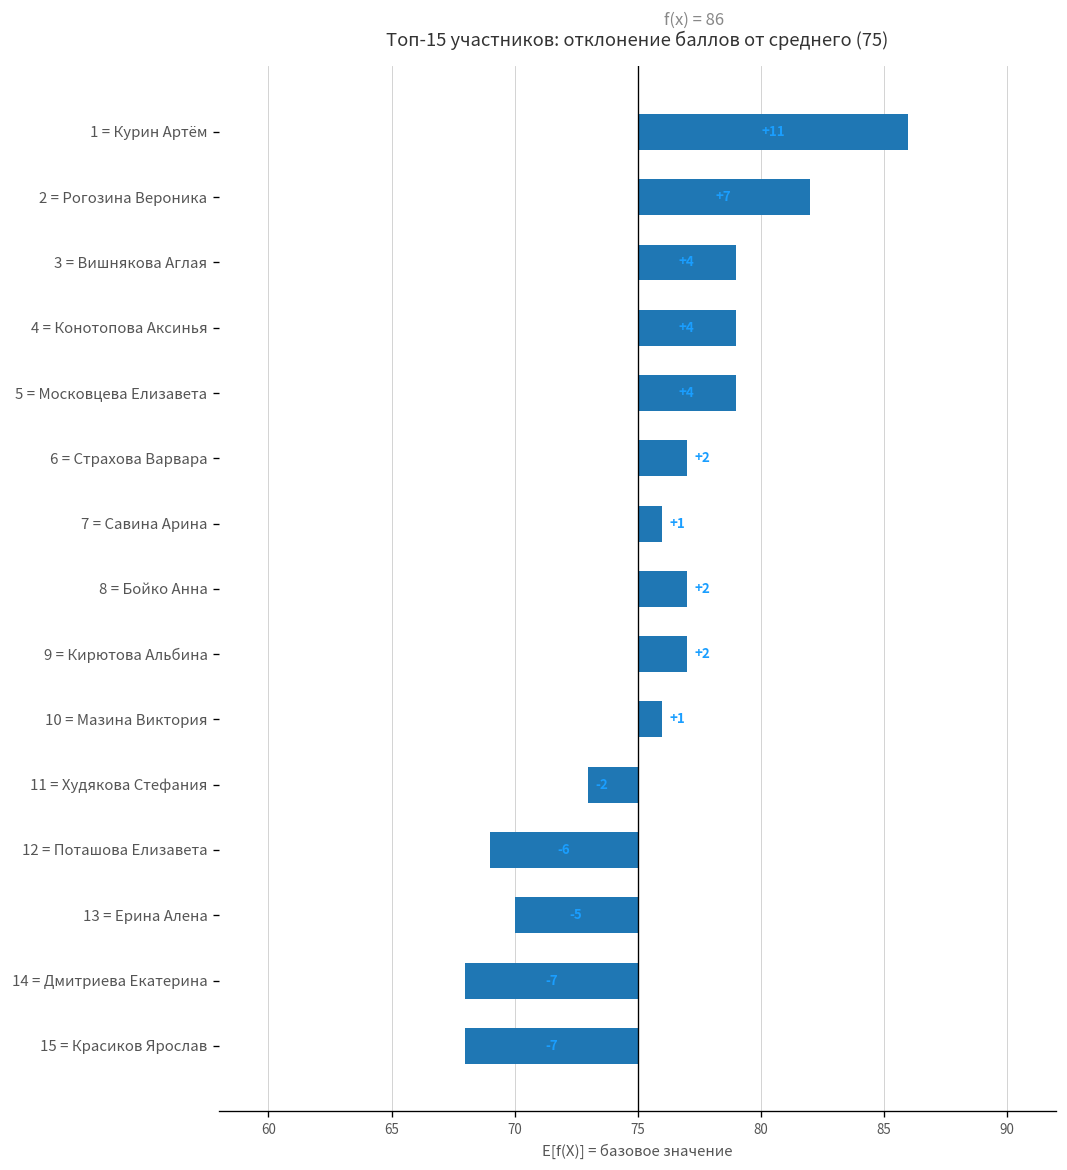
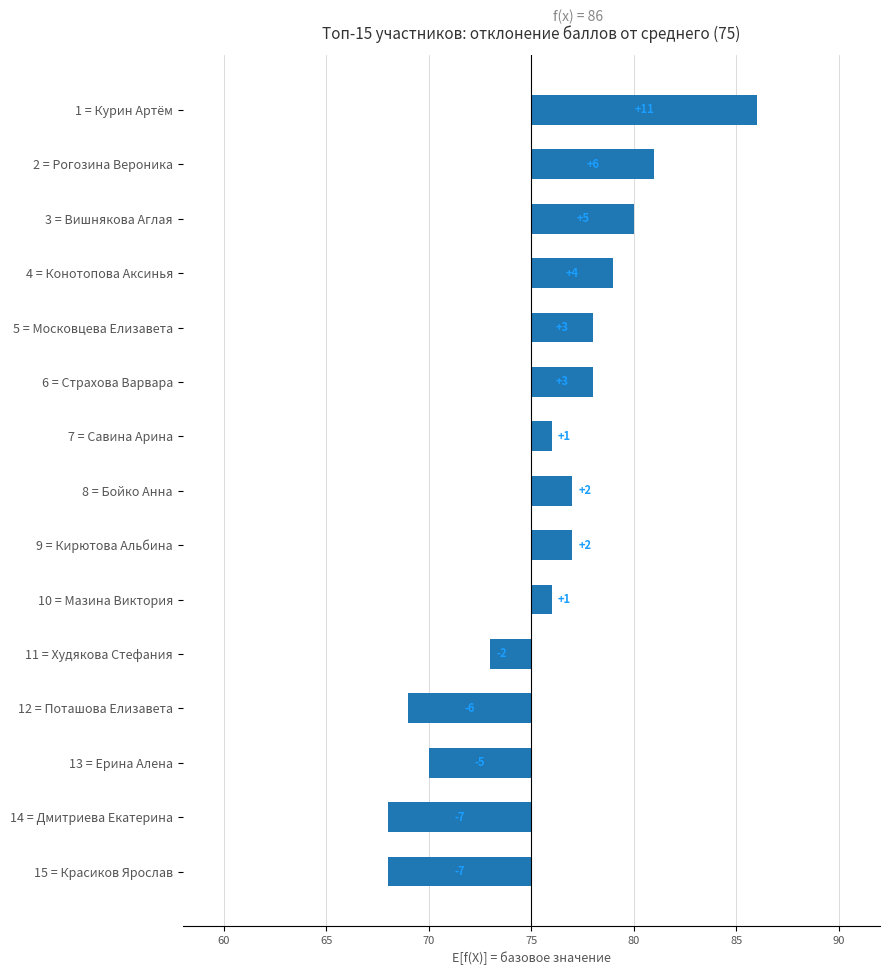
2 = Рогозина Вероника: +7 -> +6
3 = Вишнякова Аглая: +4 -> +5
5 = Московцева Елизавета: +4 -> +3
6 = Страхова Варвара: +2 -> +3
